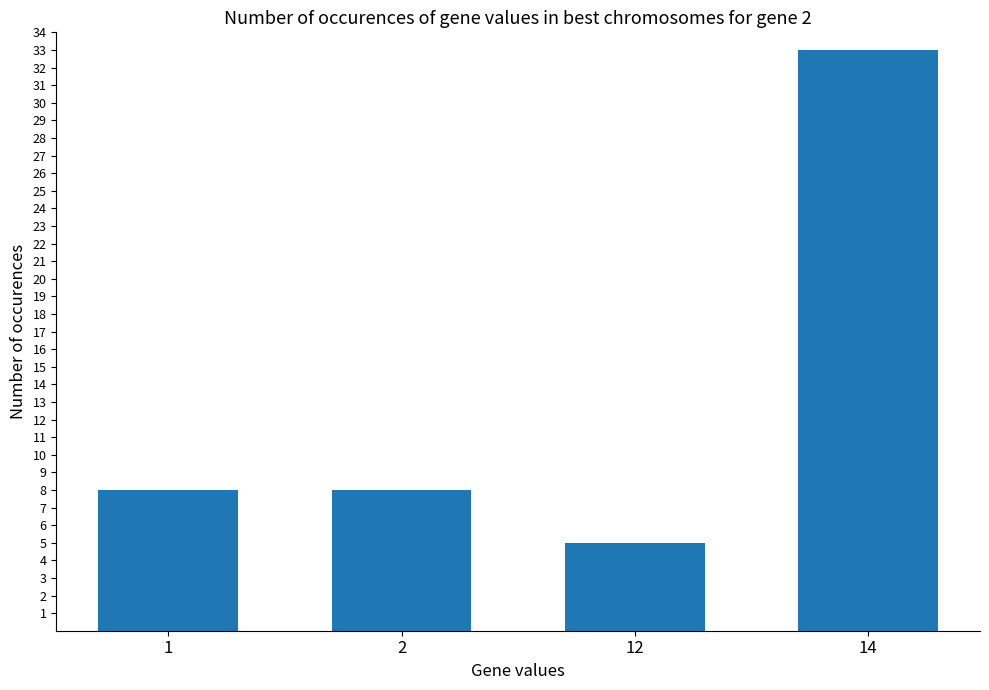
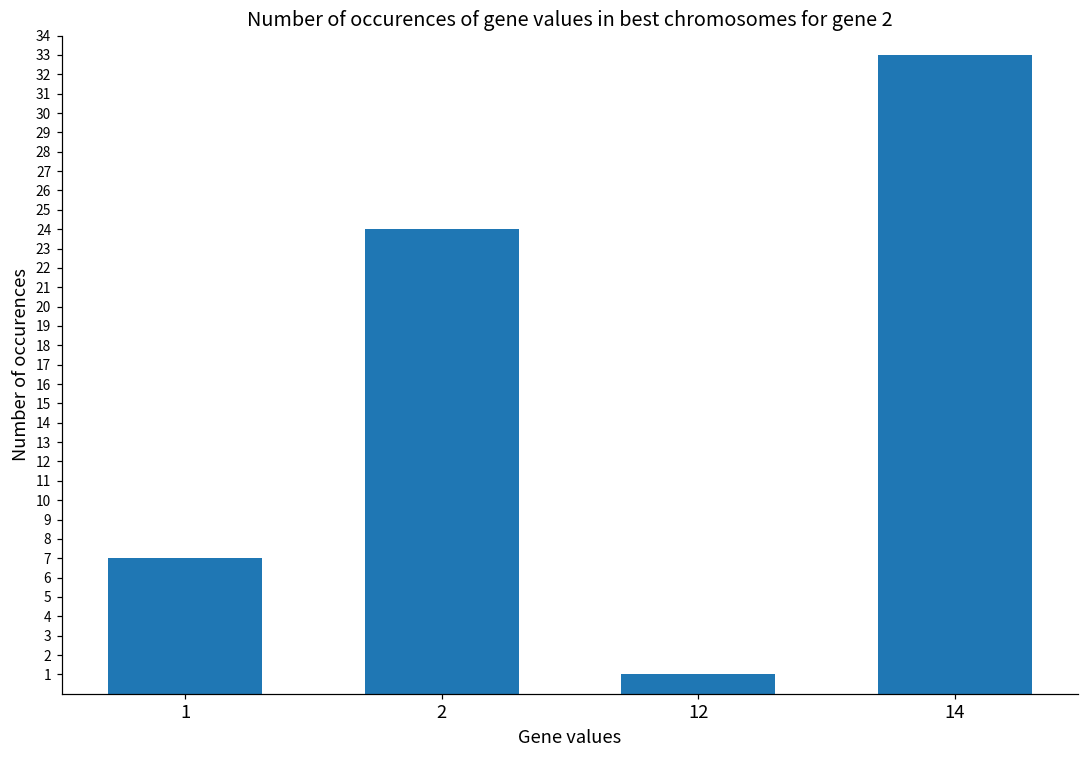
1: 8 -> 7
2: 8 -> 24
12: 5 -> 1
